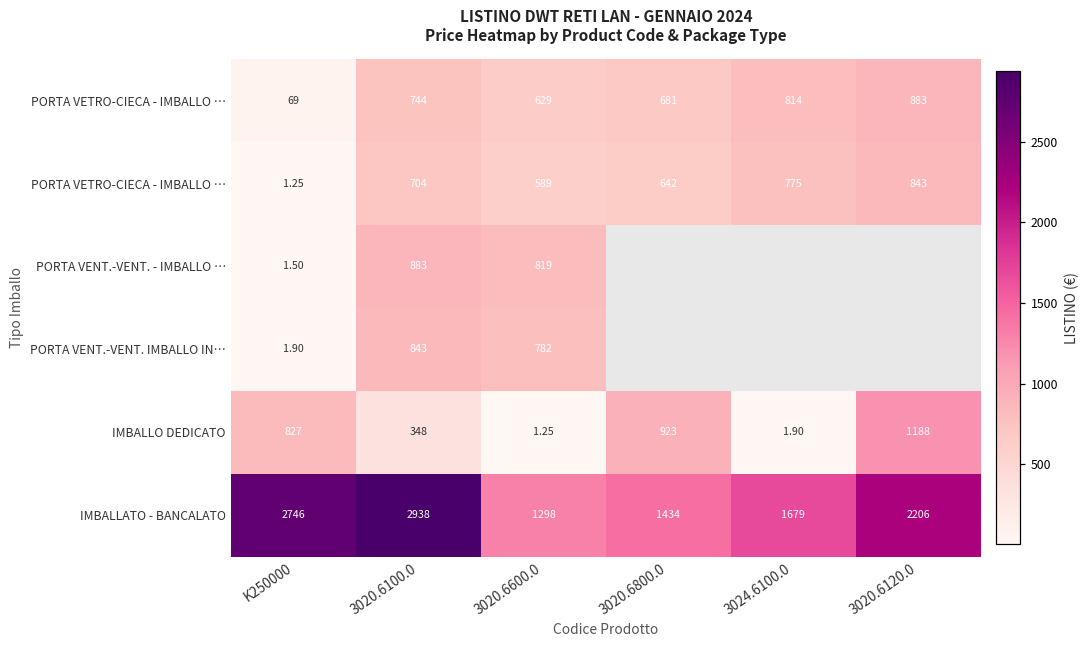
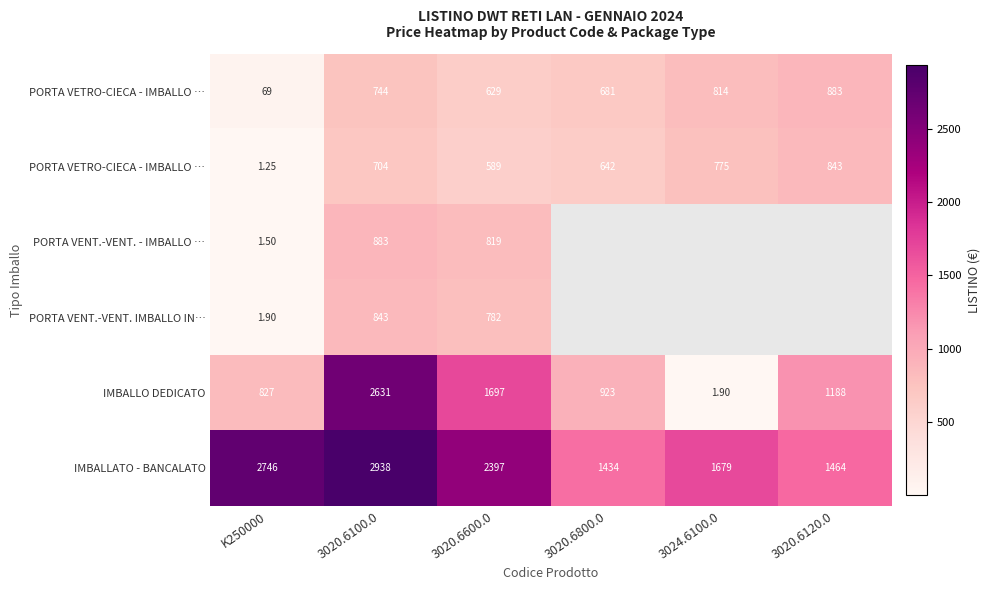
IMBALLO DEDICATO, 3020.6100.0: 348 -> 2631
IMBALLO DEDICATO, 3020.6600.0: 1.25 -> 1697
IMBALLATO - BANCALATO, 3020.6600.0: 1298 -> 2397
IMBALLATO - BANCALATO, 3020.6120.0: 2206 -> 1464
